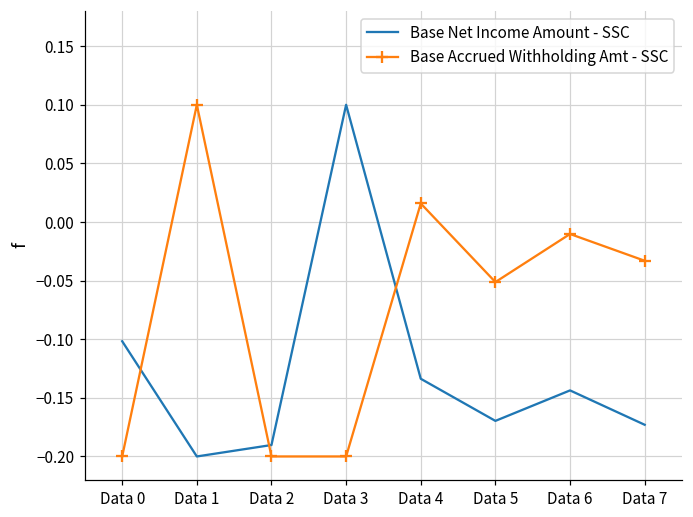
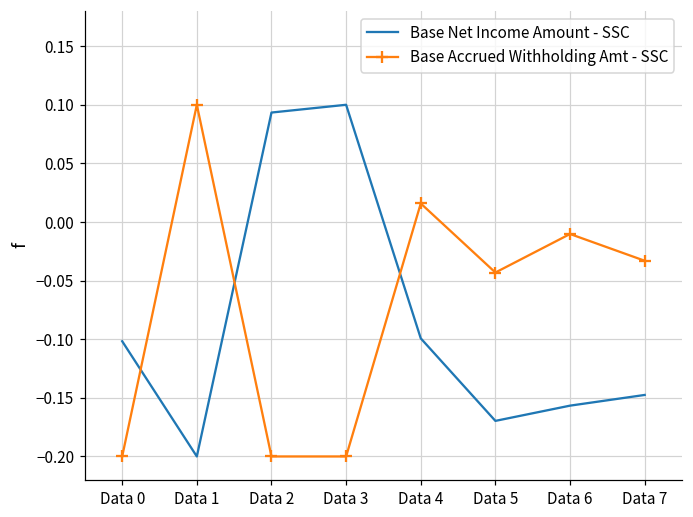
Base Net Income Amount - SSC, Data 2: -0.190 -> 0.093
Base Net Income Amount - SSC, Data 4: -0.134 -> -0.099
Base Accrued Withholding Amt - SSC, Data 5: -0.051 -> -0.043
Base Net Income Amount - SSC, Data 6: -0.144 -> -0.157
Base Net Income Amount - SSC, Data 7: -0.173 -> -0.148
